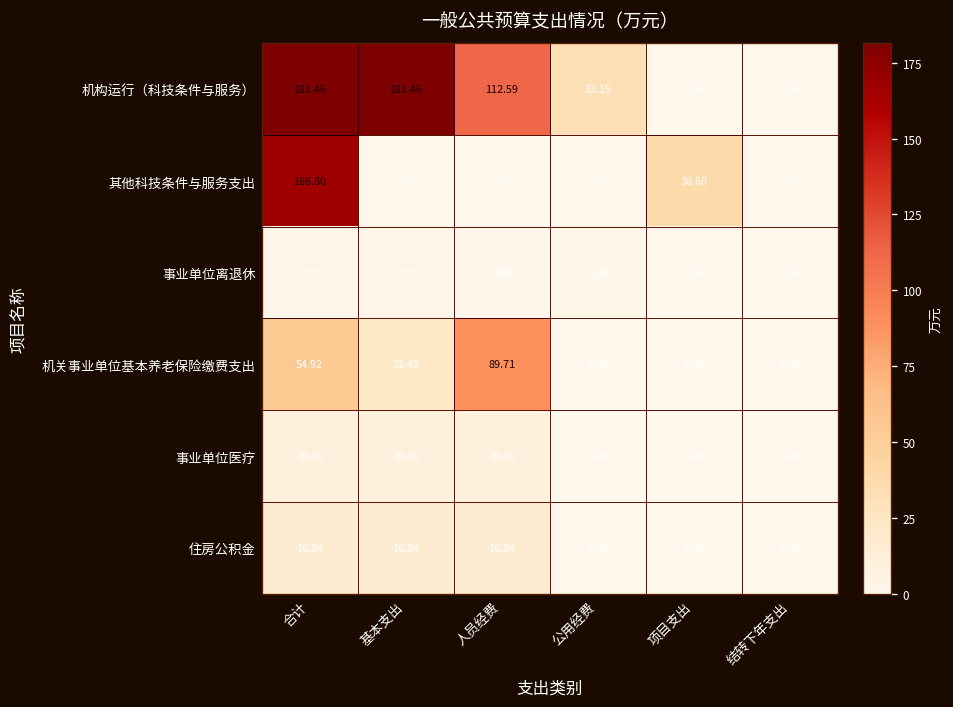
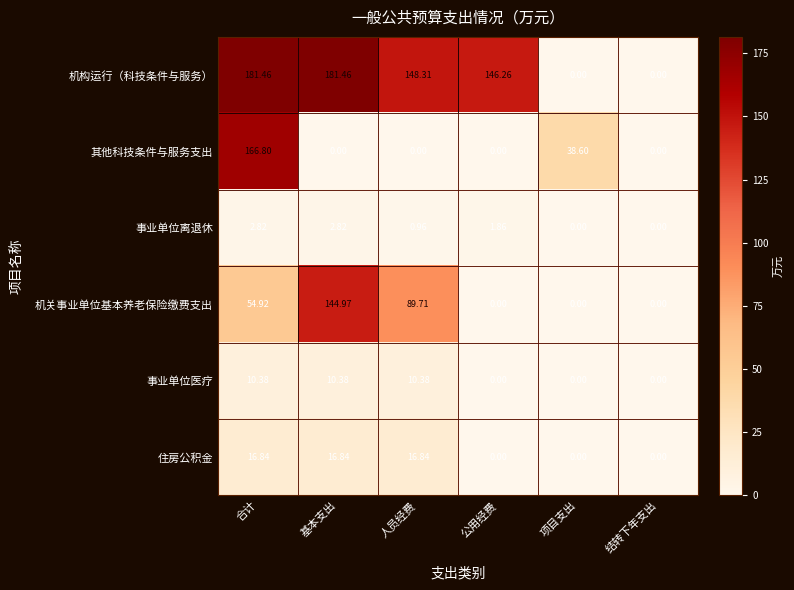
机构运行（科技条件与服务）, 人员经费: 112.59 -> 148.31
机构运行（科技条件与服务）, 公用经费: 33.15 -> 146.26
机关事业单位基本养老保险缴费支出, 基本支出: 22.45 -> 144.97
